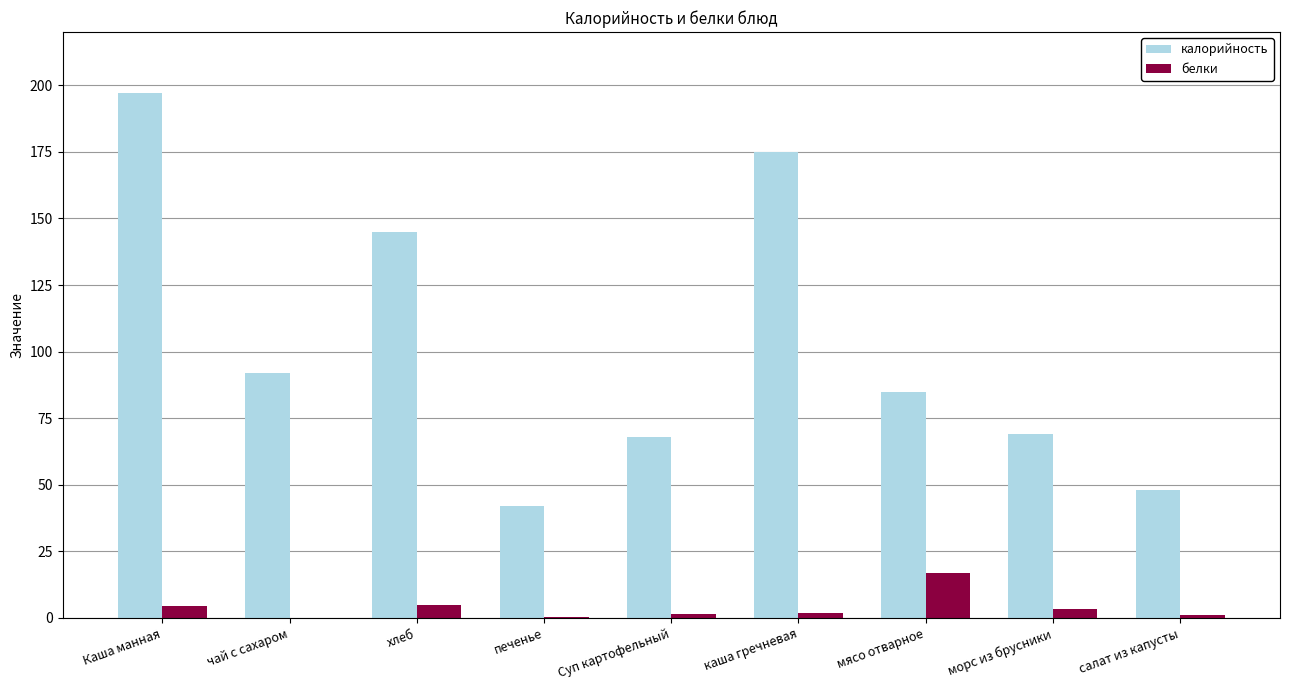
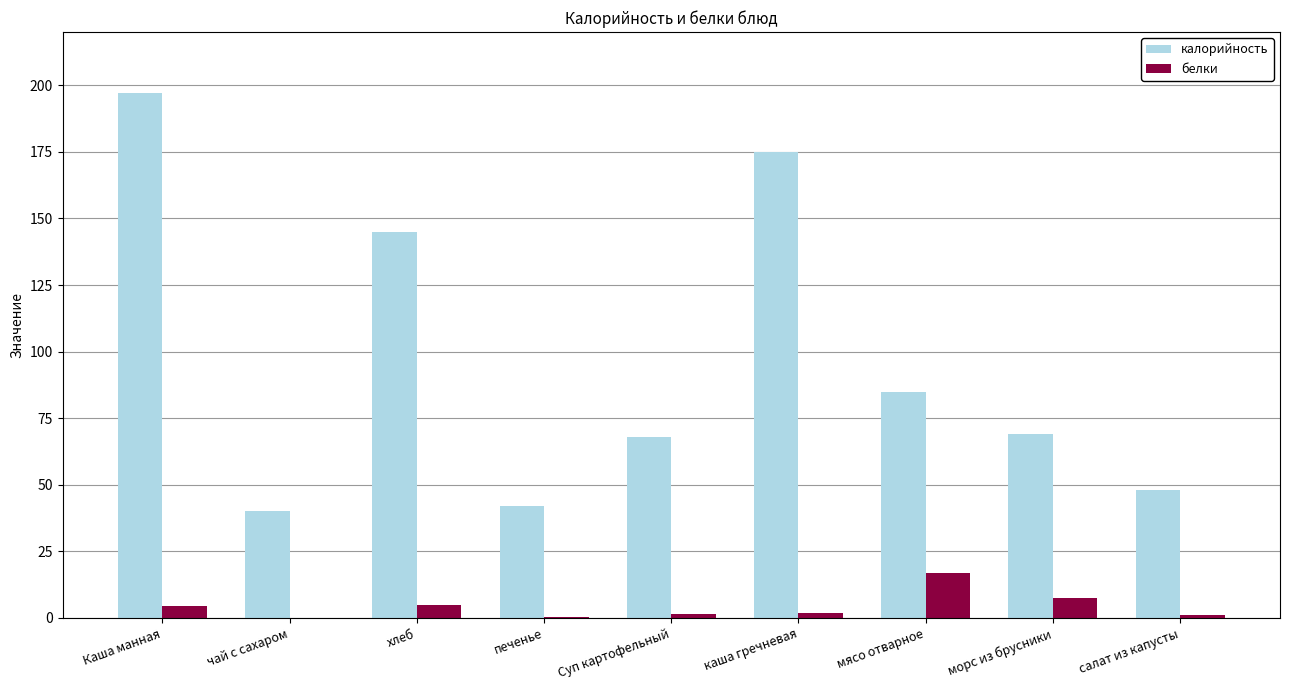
калорийность, чай с сахаром: 92 -> 40
белки, морс из брусники: 3 -> 8
